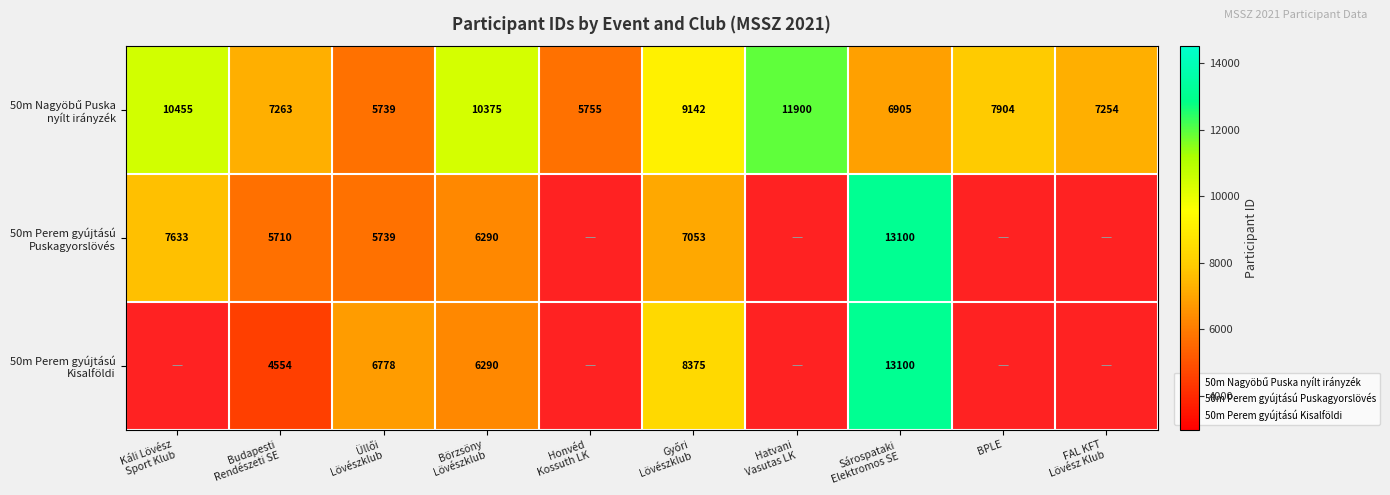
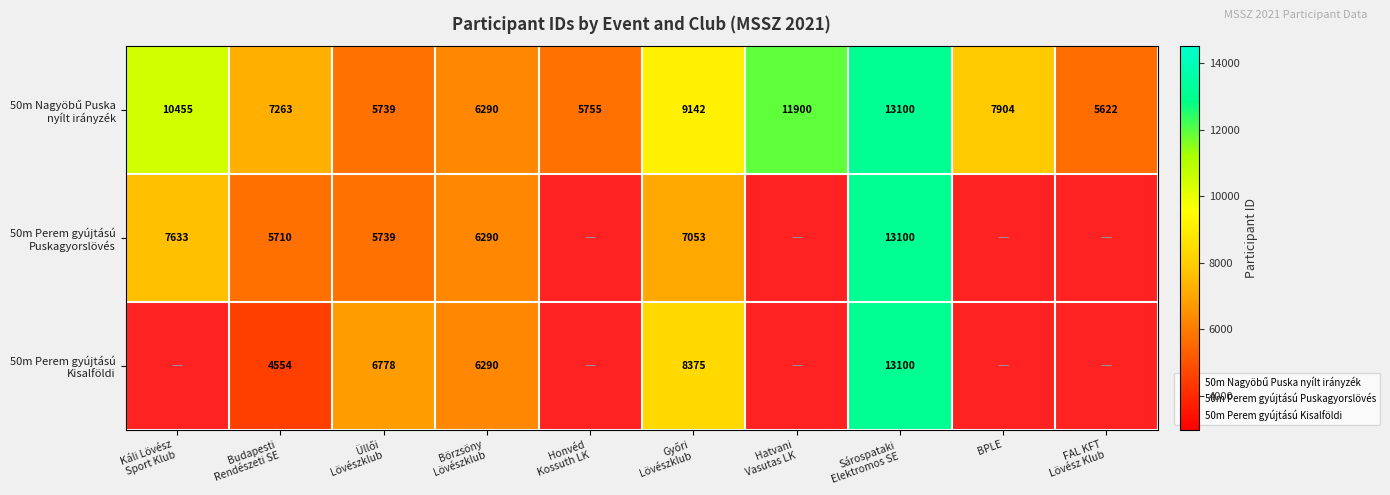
50m Nagyöbű Puska nyílt irányzék, Börzsöny Lövészklub: 10375 -> 6290
50m Nagyöbű Puska nyílt irányzék, Sárospataki Elektromos SE: 6905 -> 13100
50m Nagyöbű Puska nyílt irányzék, FAL KFT Lövész Klub: 7254 -> 5622
